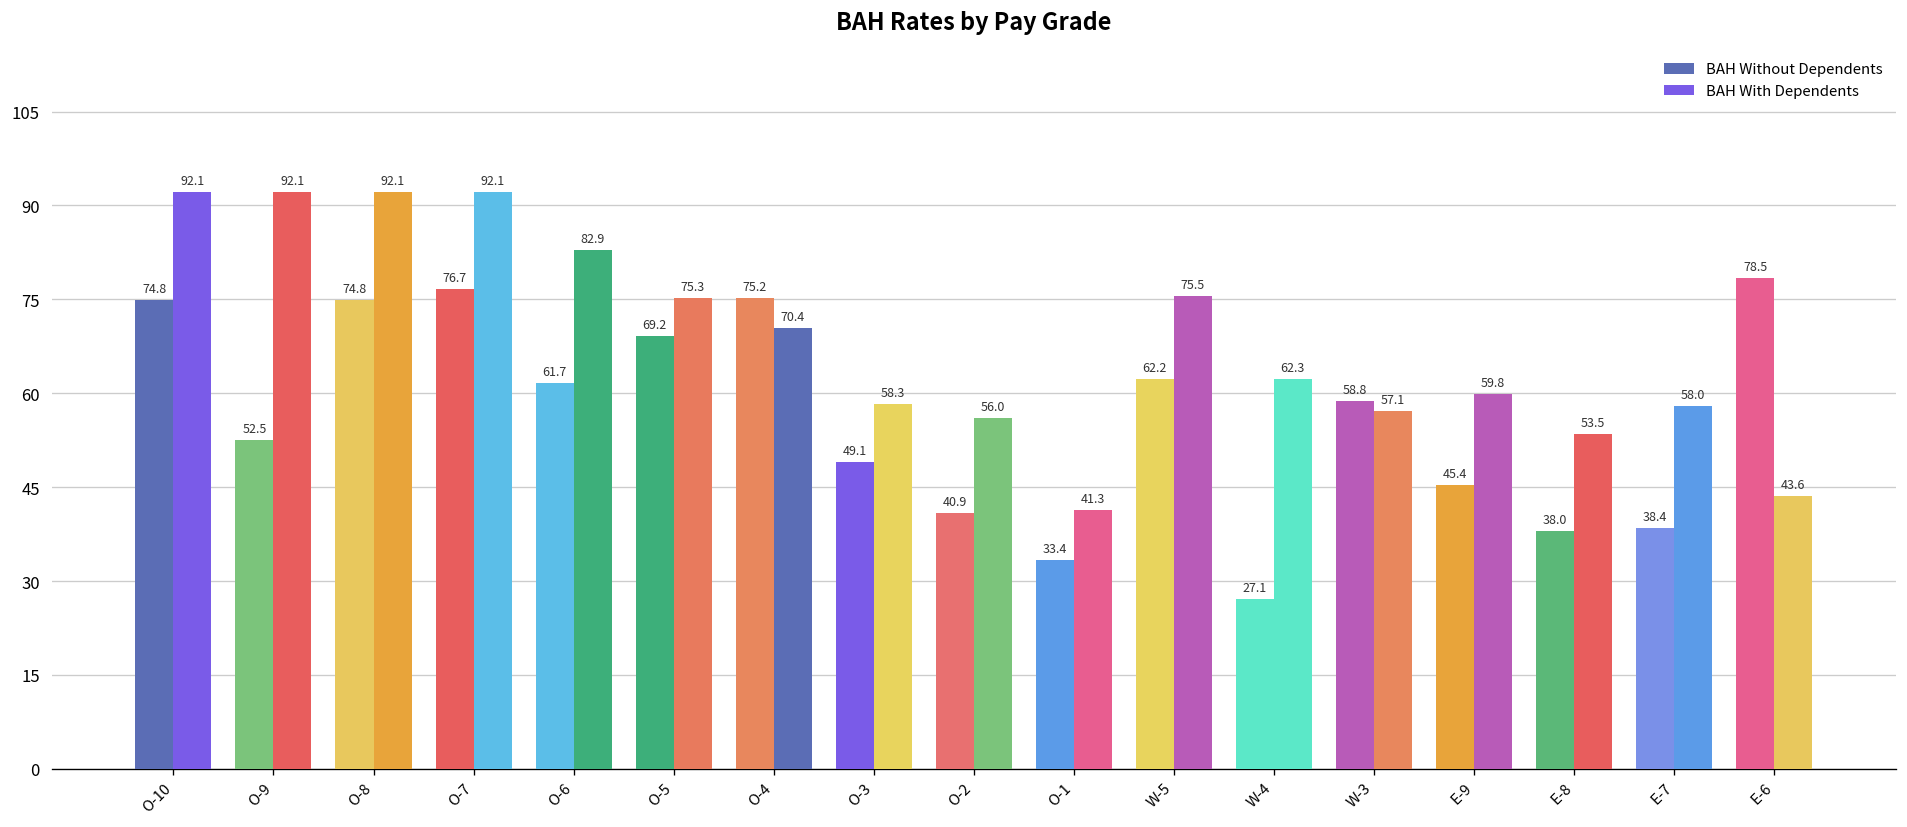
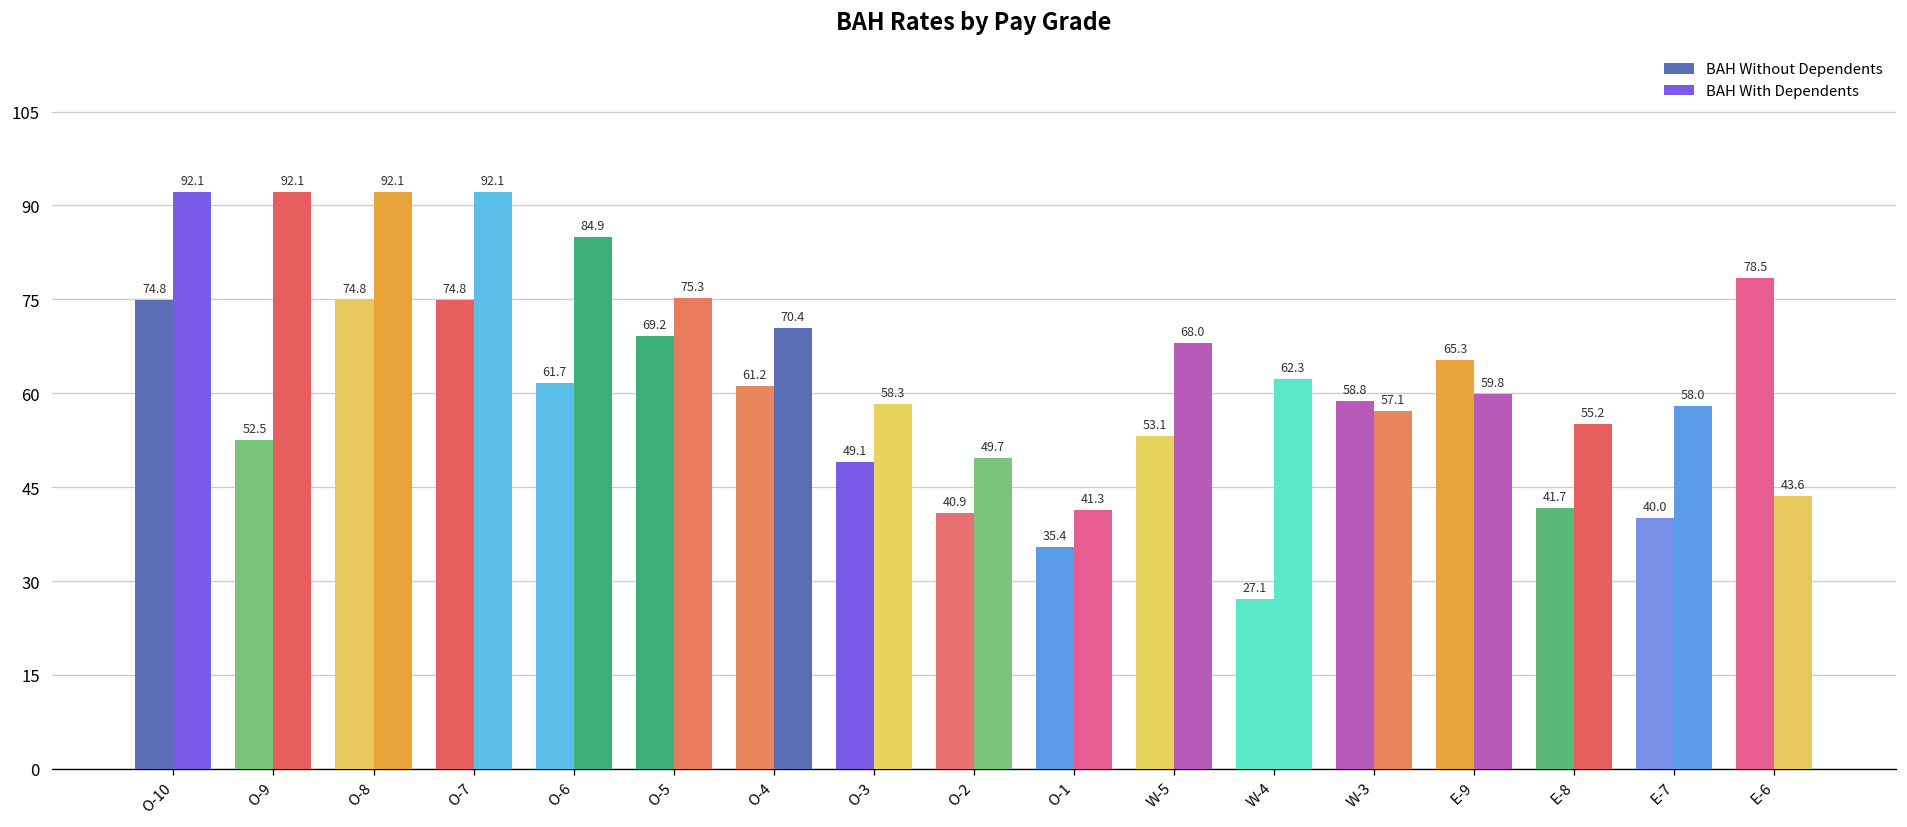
BAH Without Dependents, O-7: 76.7 -> 74.8
BAH With Dependents, O-6: 82.9 -> 84.9
BAH Without Dependents, O-4: 75.2 -> 61.2
BAH With Dependents, O-2: 56.0 -> 49.7
BAH Without Dependents, O-1: 33.4 -> 35.4
BAH Without Dependents, W-5: 62.2 -> 53.1
BAH With Dependents, W-5: 75.5 -> 68.0
BAH Without Dependents, E-9: 45.4 -> 65.3
BAH Without Dependents, E-8: 38.0 -> 41.7
BAH With Dependents, E-8: 53.5 -> 55.2
BAH Without Dependents, E-7: 38.4 -> 40.0
